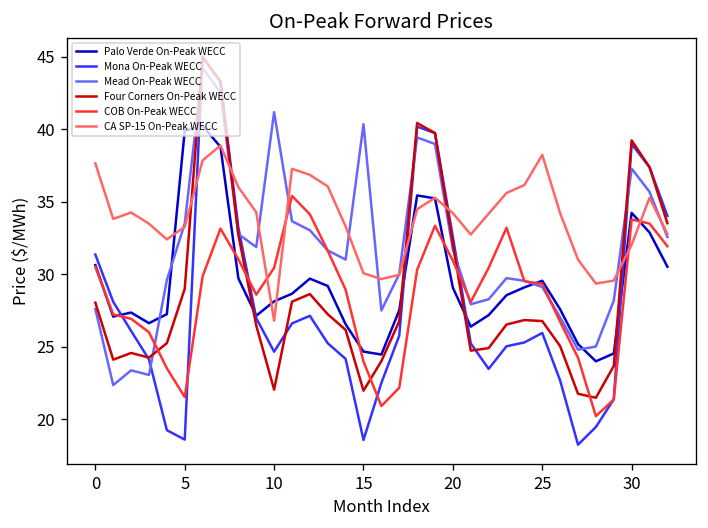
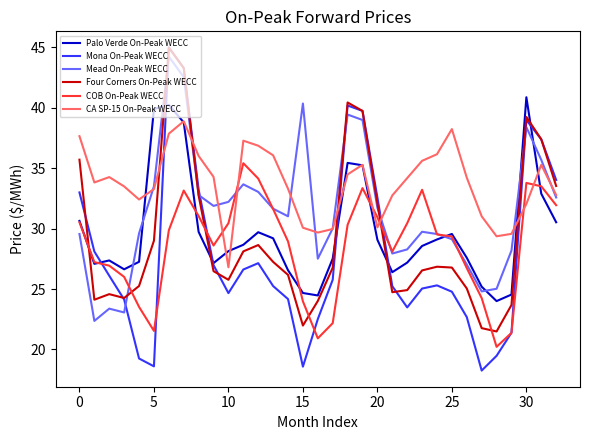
Mona On-Peak WECC, 0: 31.4 -> 33.0
Mead On-Peak WECC, 0: 27.6 -> 29.6
Four Corners On-Peak WECC, 0: 28.0 -> 35.7
Mead On-Peak WECC, 10: 41.2 -> 32.2
Four Corners On-Peak WECC, 10: 22.0 -> 25.8
CA SP-15 On-Peak WECC, 20: 34.2 -> 30.1
Mona On-Peak WECC, 25: 26.0 -> 24.8
Palo Verde On-Peak WECC, 30: 34.2 -> 40.9
Mead On-Peak WECC, 30: 37.3 -> 38.4
